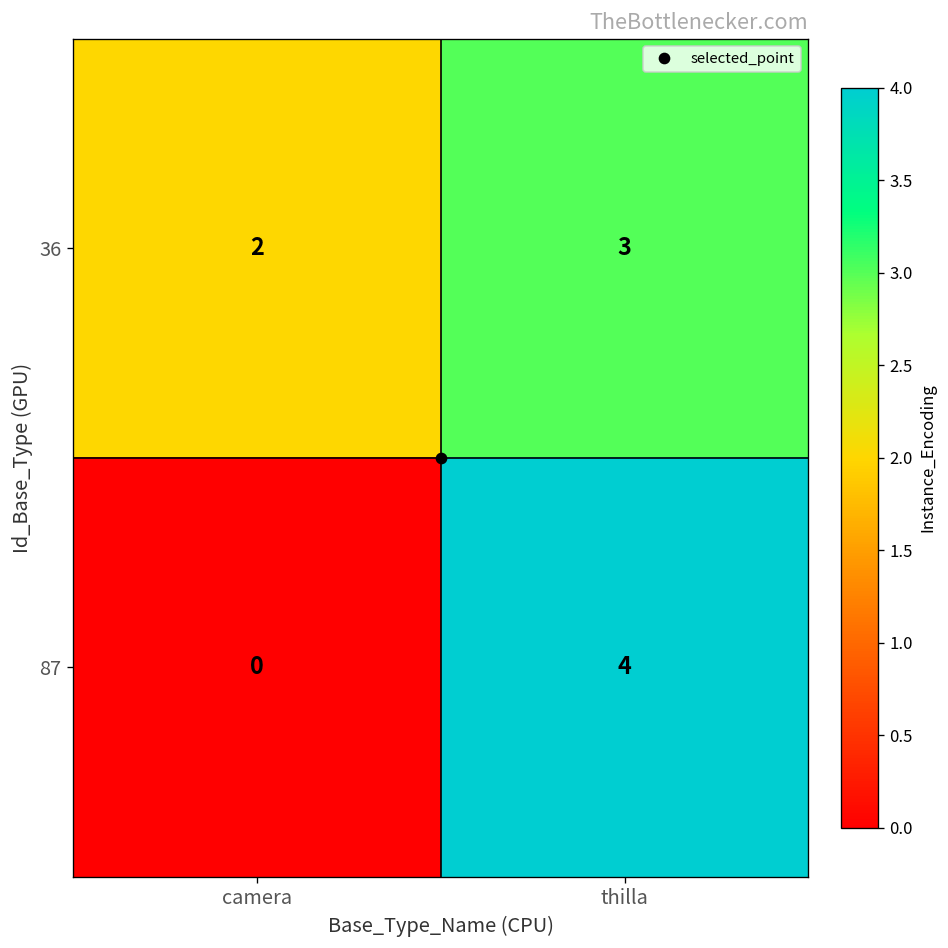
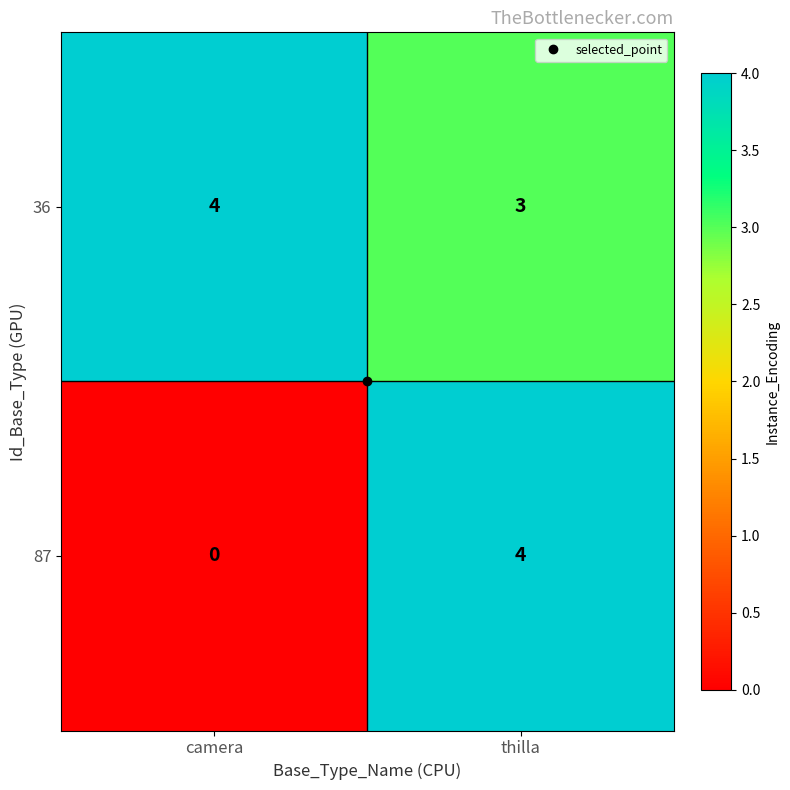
36, camera: 2 -> 4
